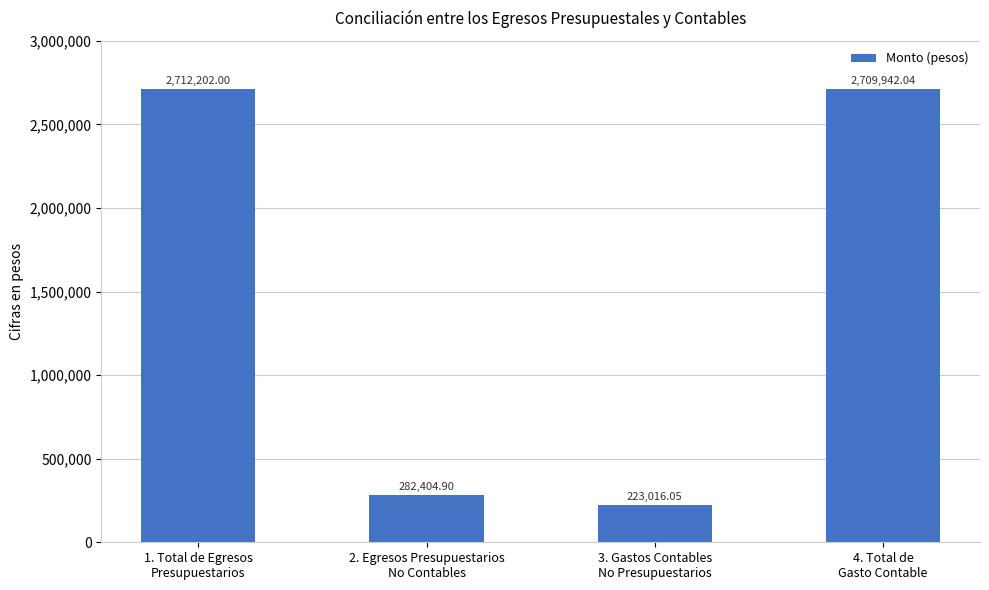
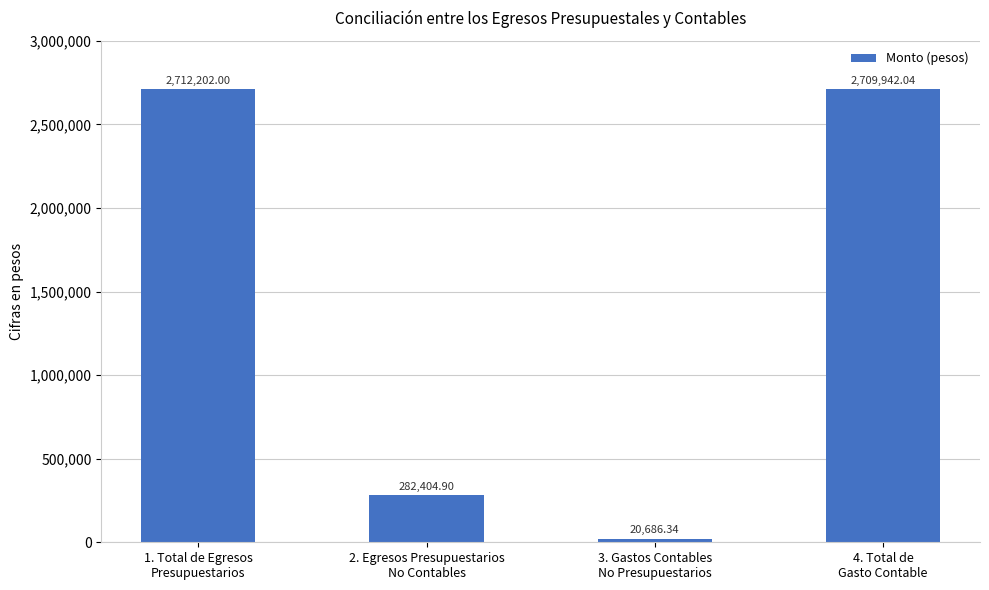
3. Gastos Contables No Presupuestarios: 223,016.05 -> 20,686.34
